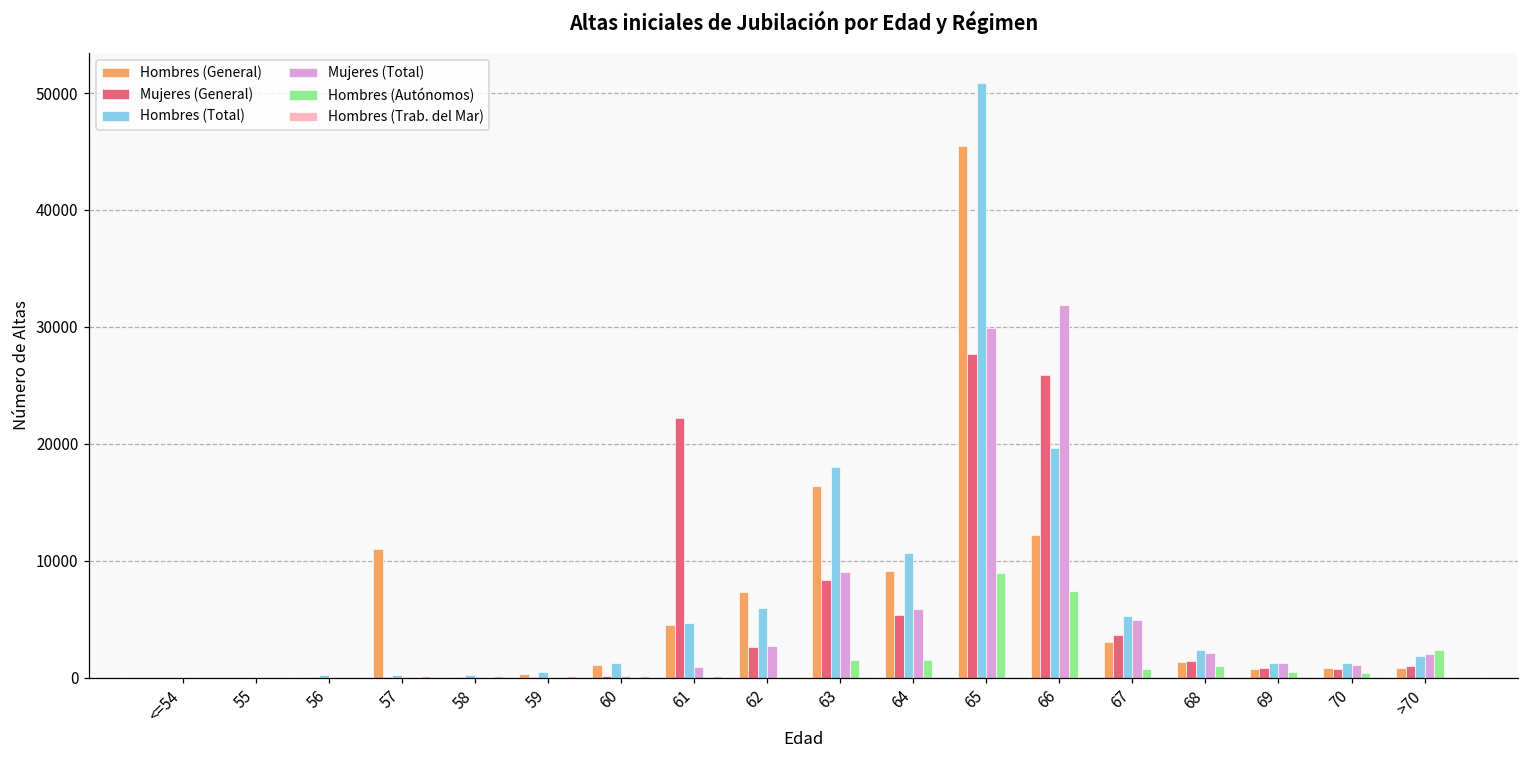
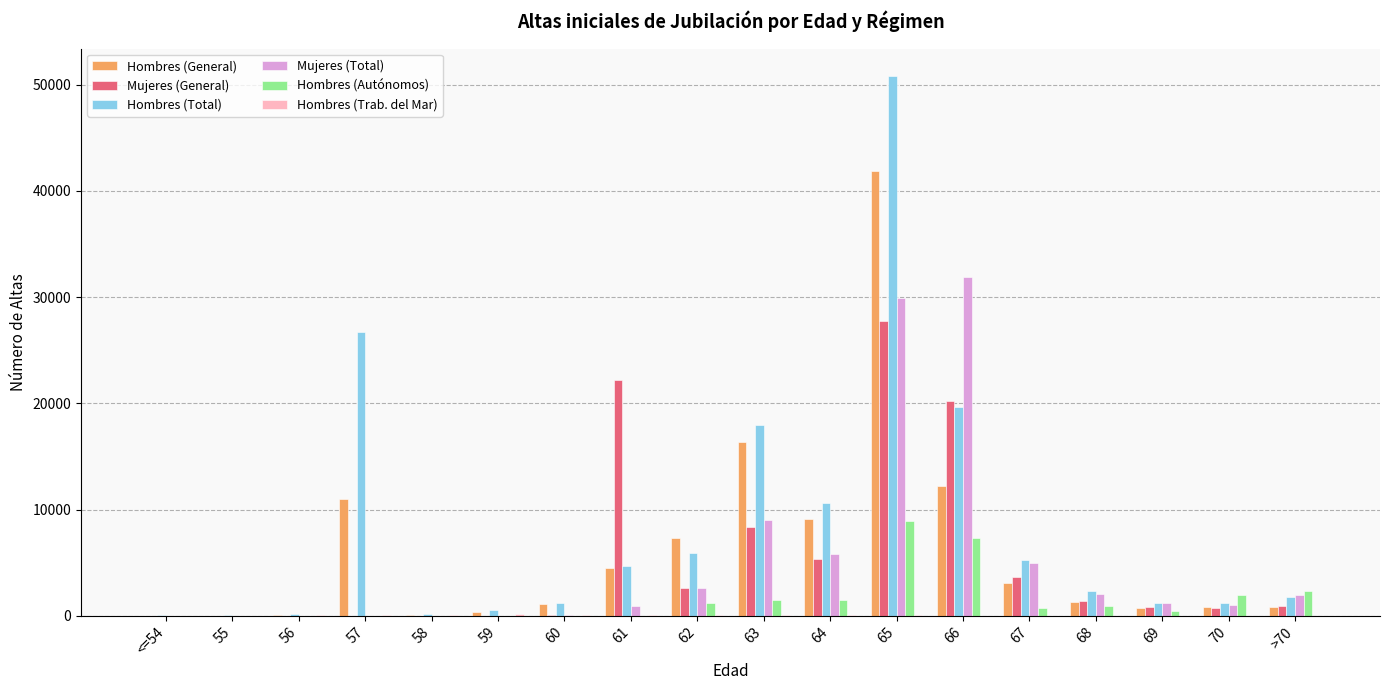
Hombres (Total), 57: 200 -> 26700
Hombres (Autónomos), 62: 0 -> 1300
Hombres (General), 65: 45500 -> 41800
Mujeres (General), 66: 25900 -> 20200
Hombres (Autónomos), 70: 400 -> 2000
